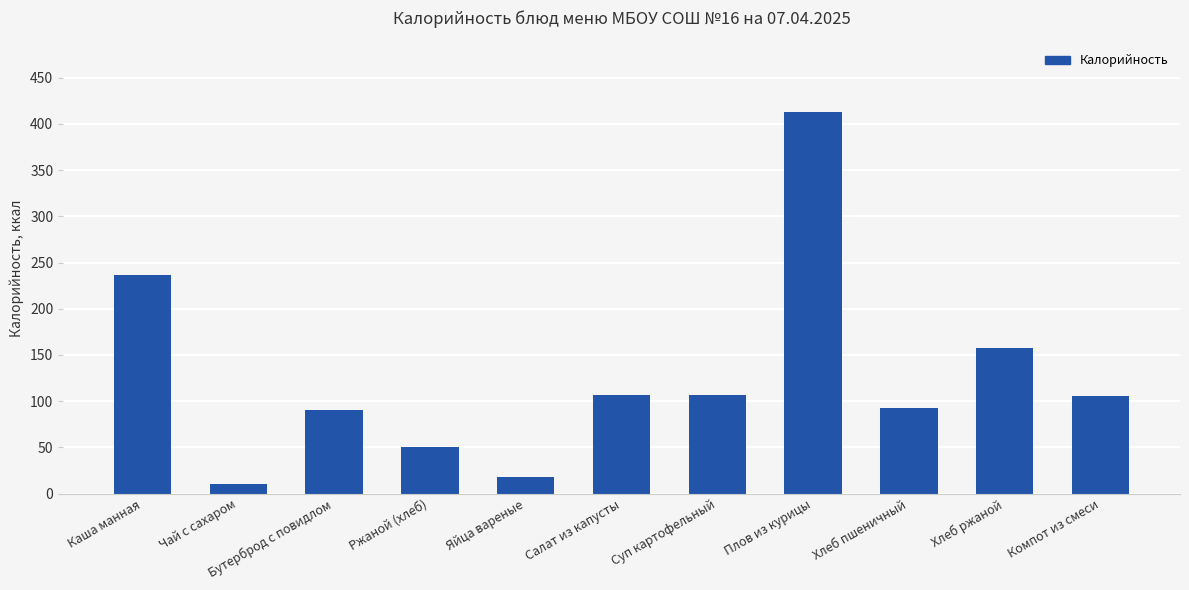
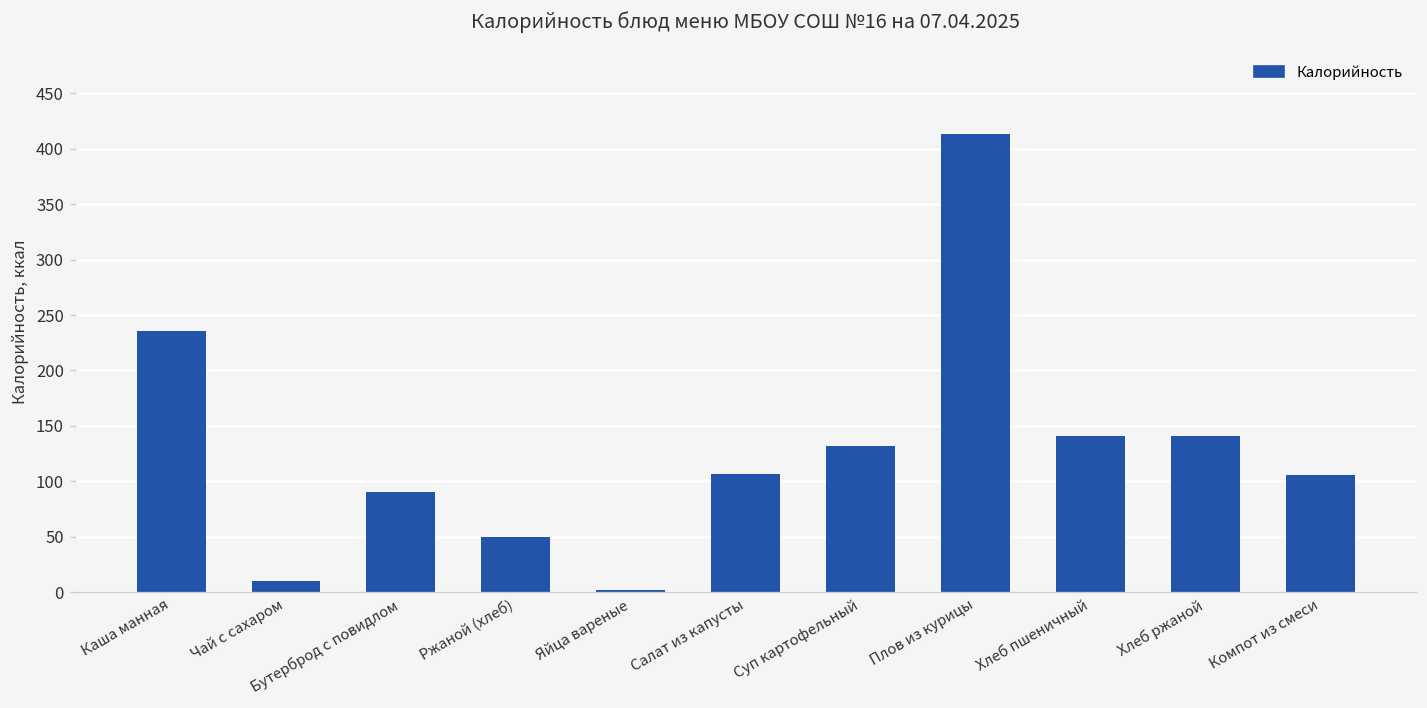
Яйца вареные: 20 -> 0
Суп картофельный: 110 -> 130
Хлеб пшеничный: 90 -> 140
Хлеб ржаной: 160 -> 140
